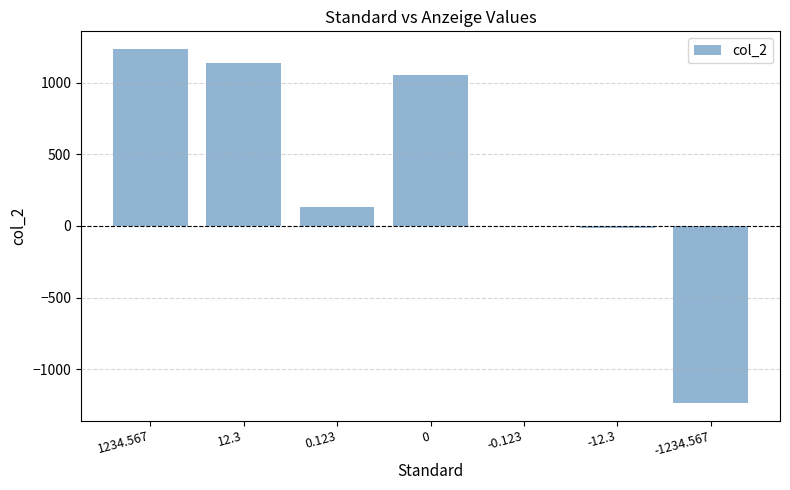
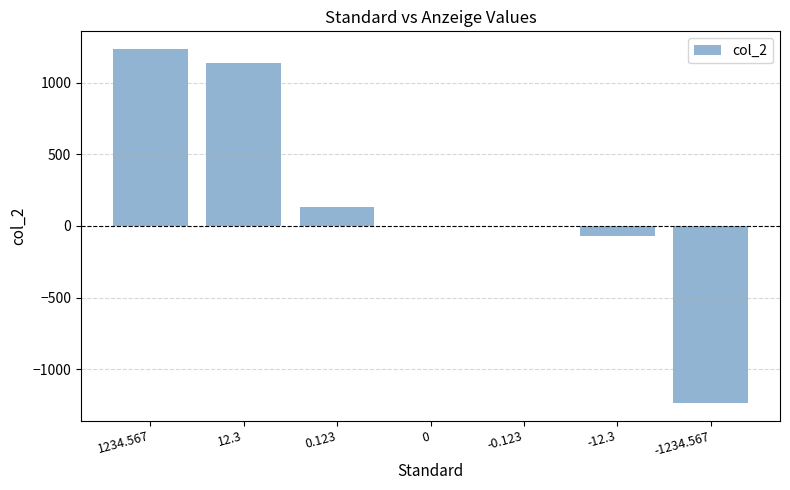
0: 1050 -> 0
-12.3: -10 -> -70
